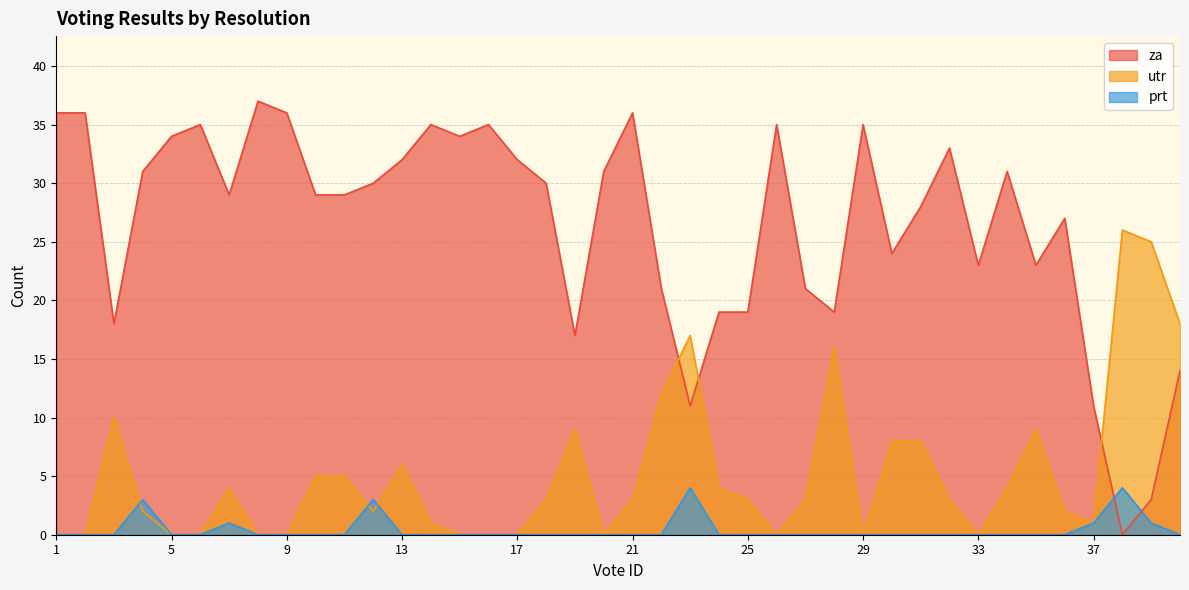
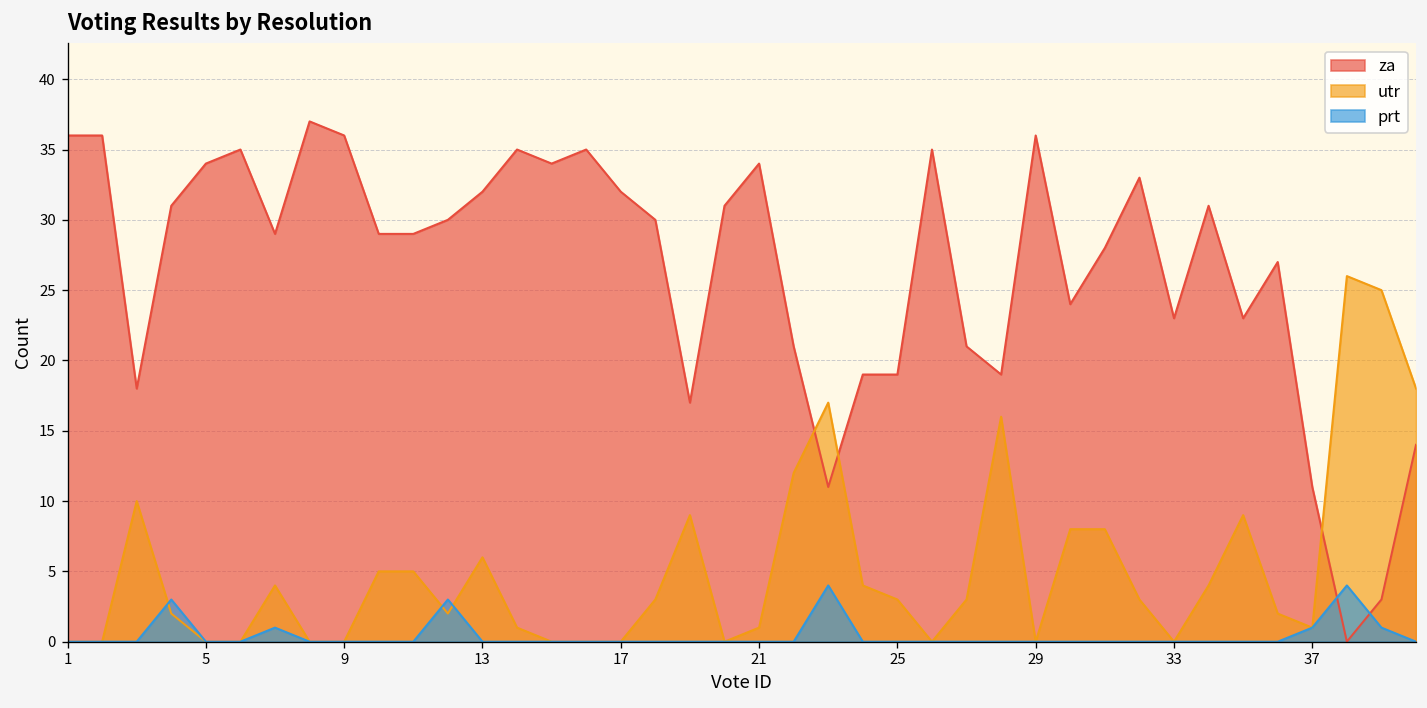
za, 21: 36 -> 34
utr, 21: 3 -> 1
za, 29: 35 -> 36
